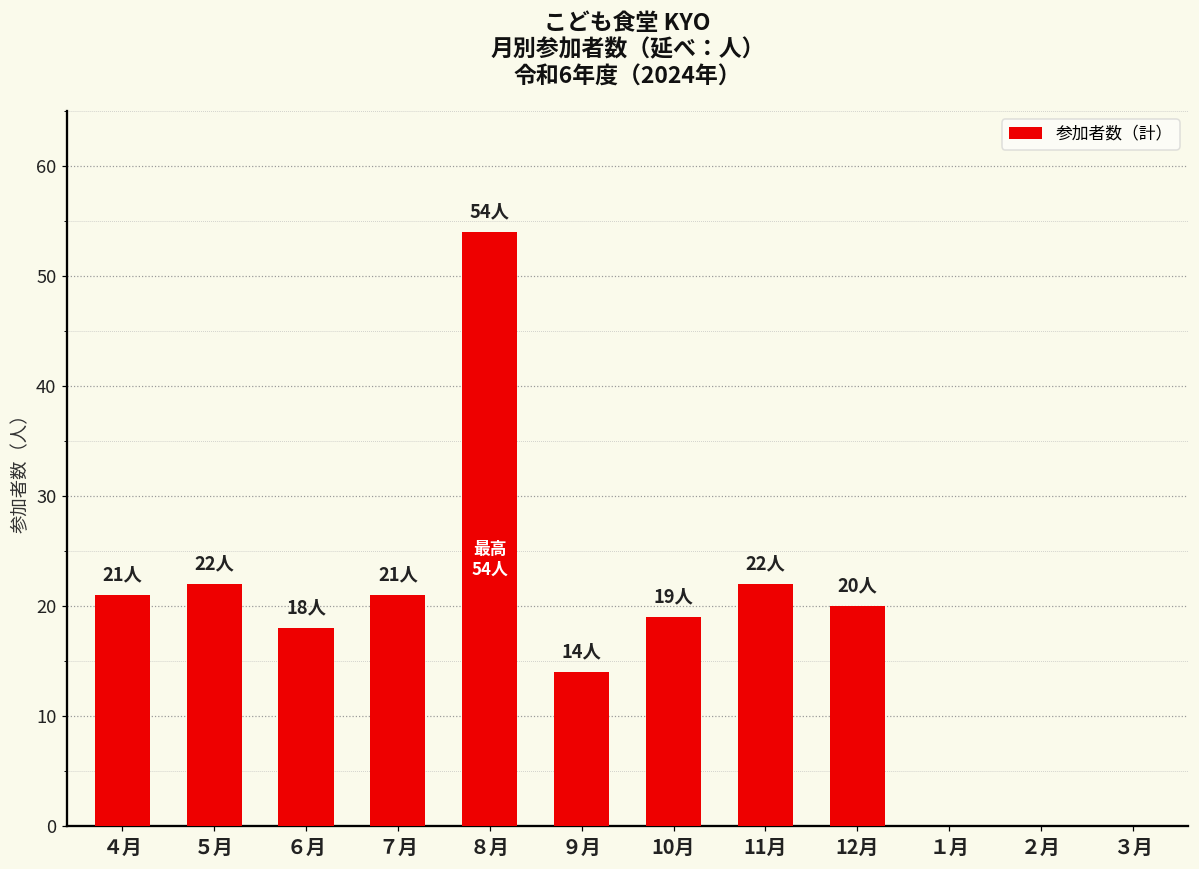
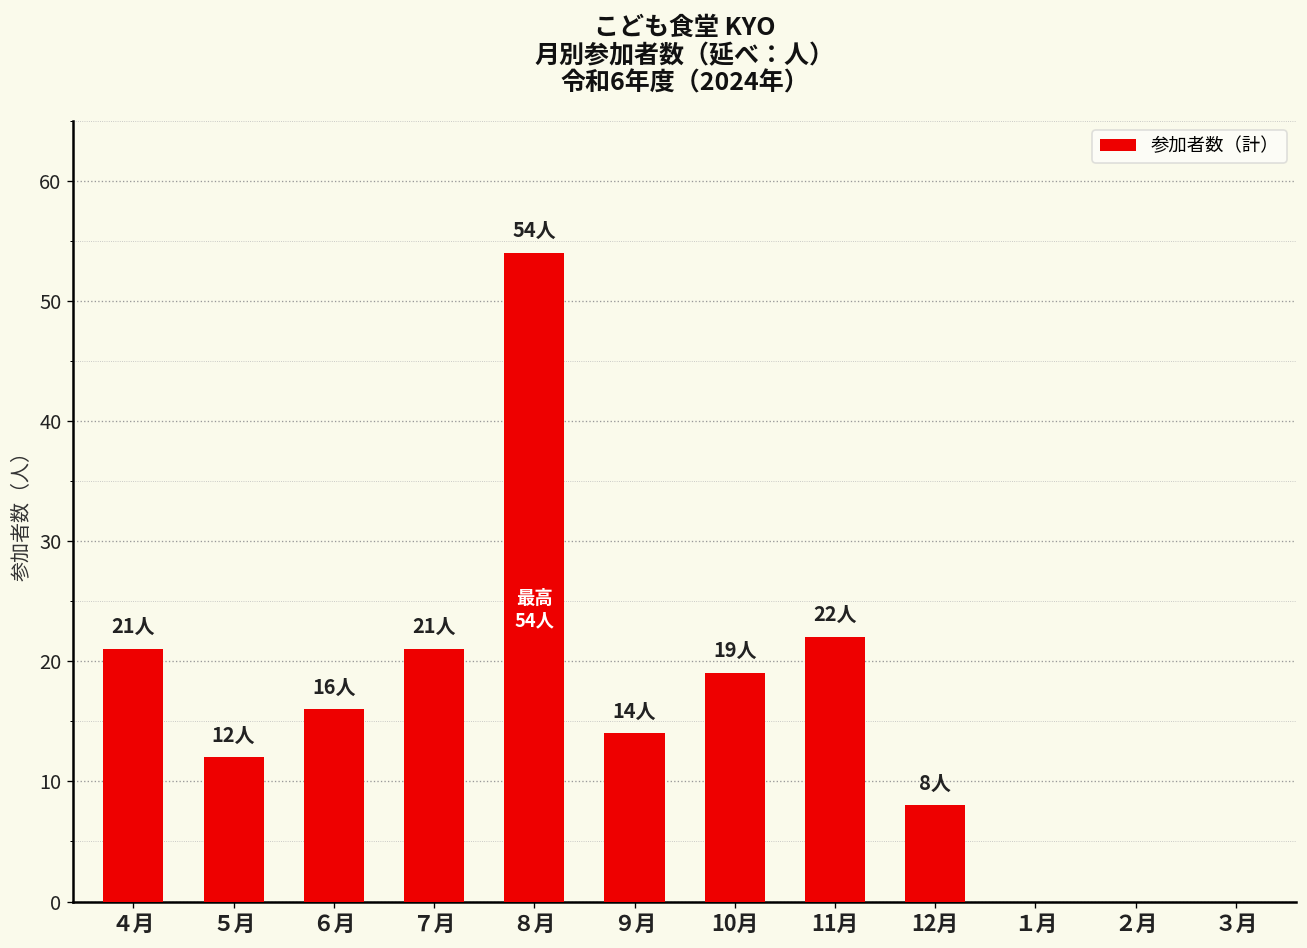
５月: 22人 -> 12人
６月: 18人 -> 16人
12月: 20人 -> 8人
